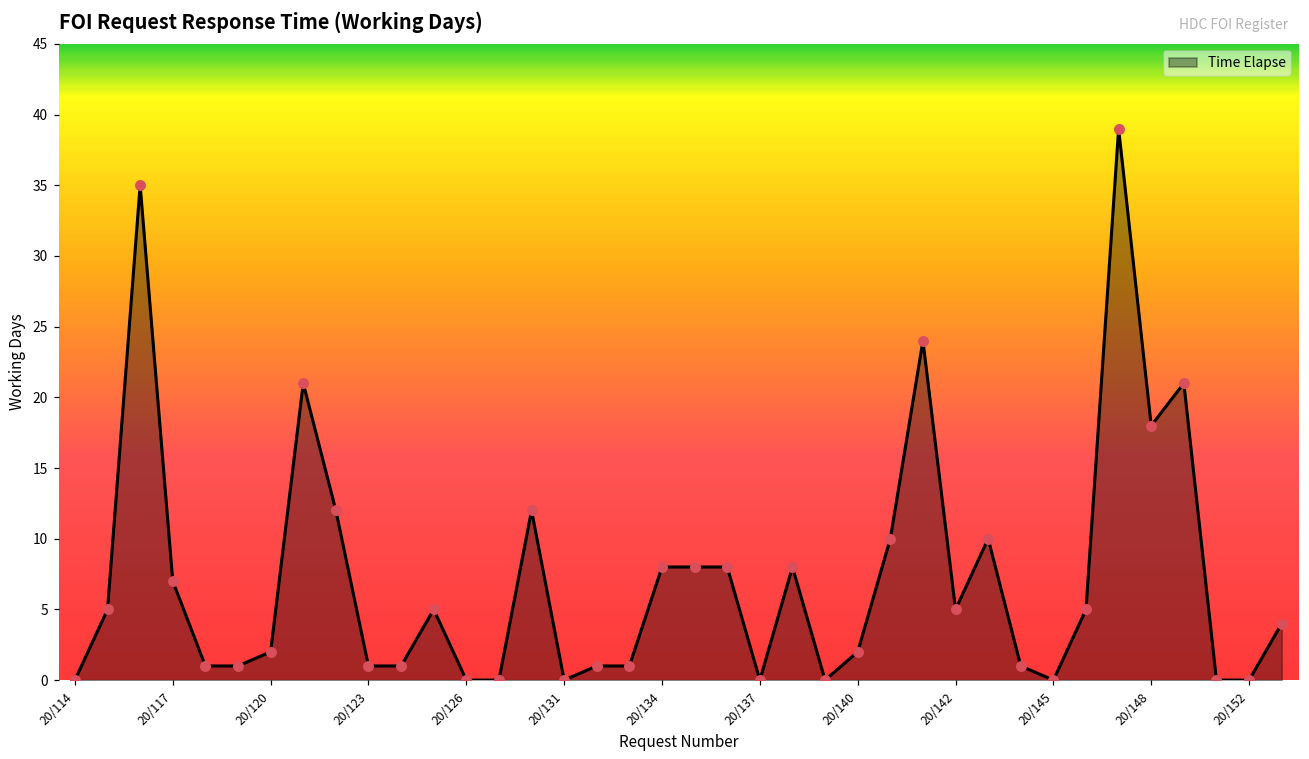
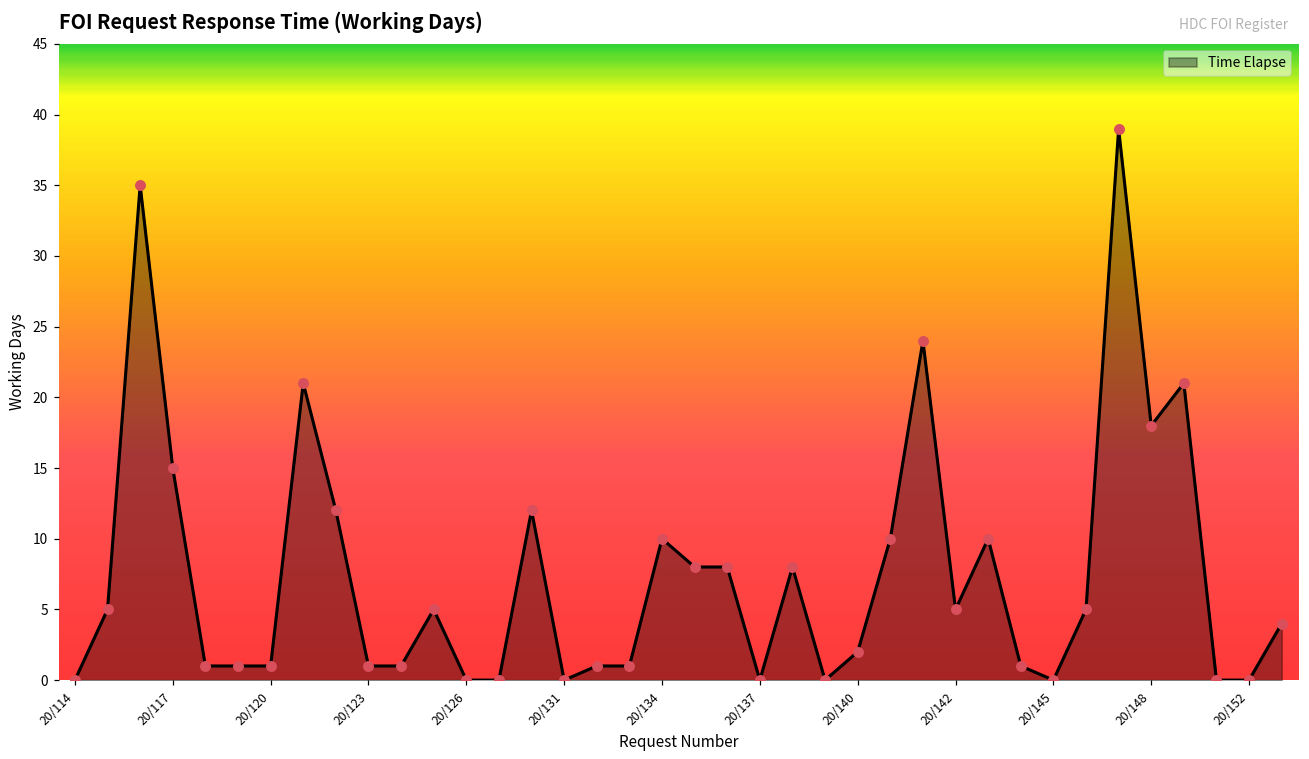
20/117: 7 -> 15
20/120: 2 -> 1
20/134: 8 -> 10
